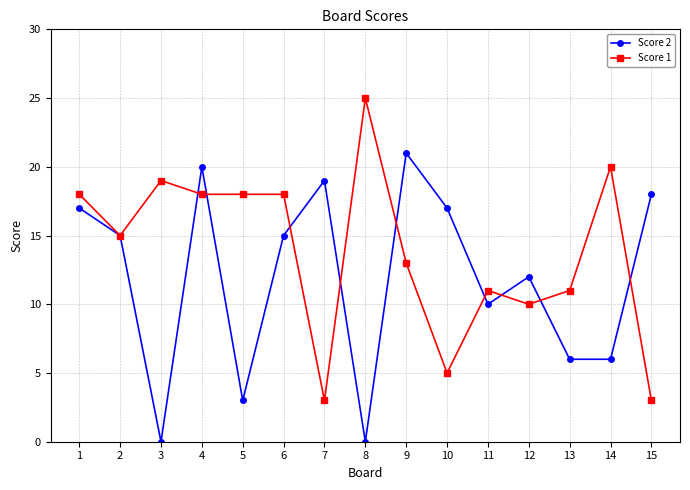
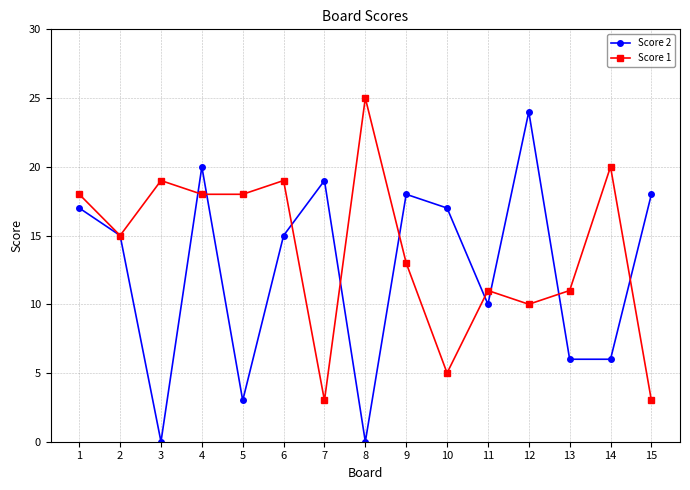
Score 1, 6: 18 -> 19
Score 2, 9: 21 -> 18
Score 2, 12: 12 -> 24
